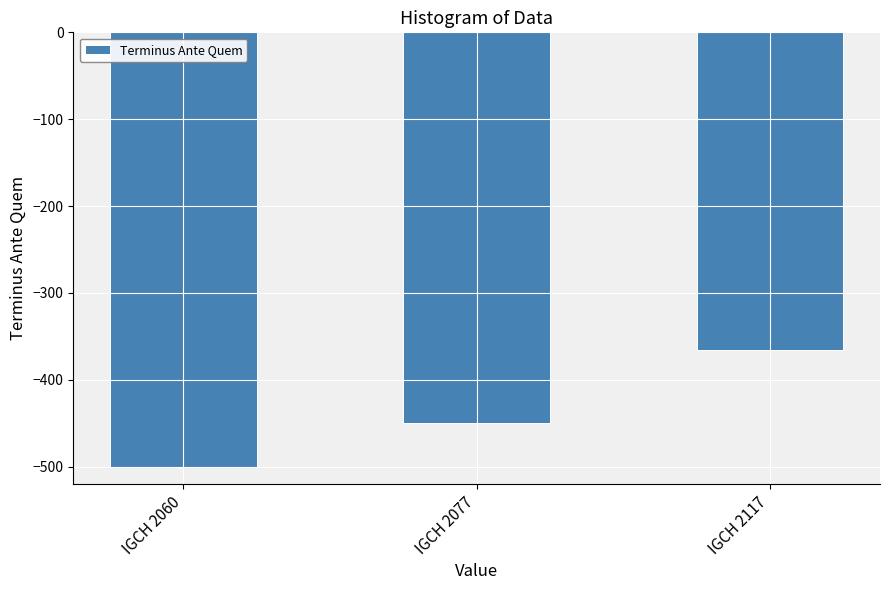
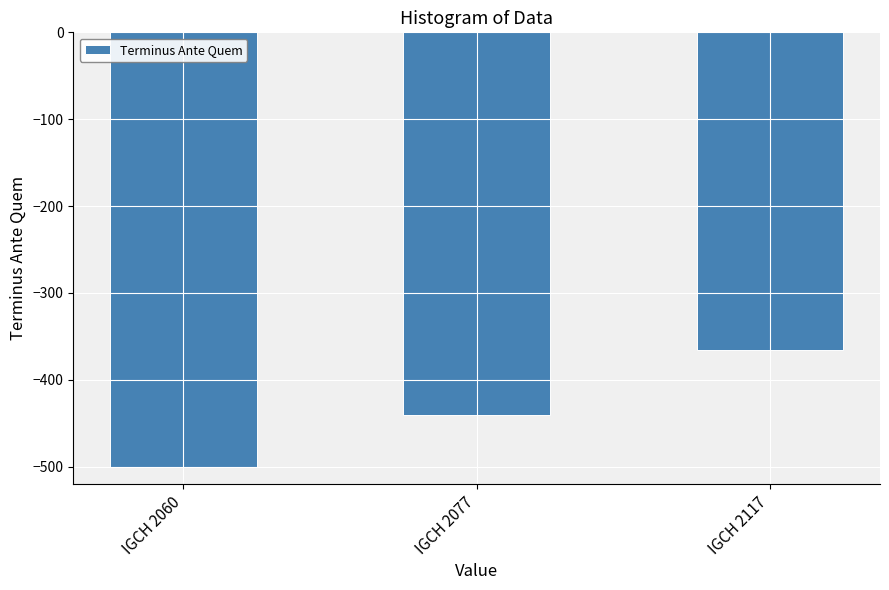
IGCH 2077: -450 -> -440
